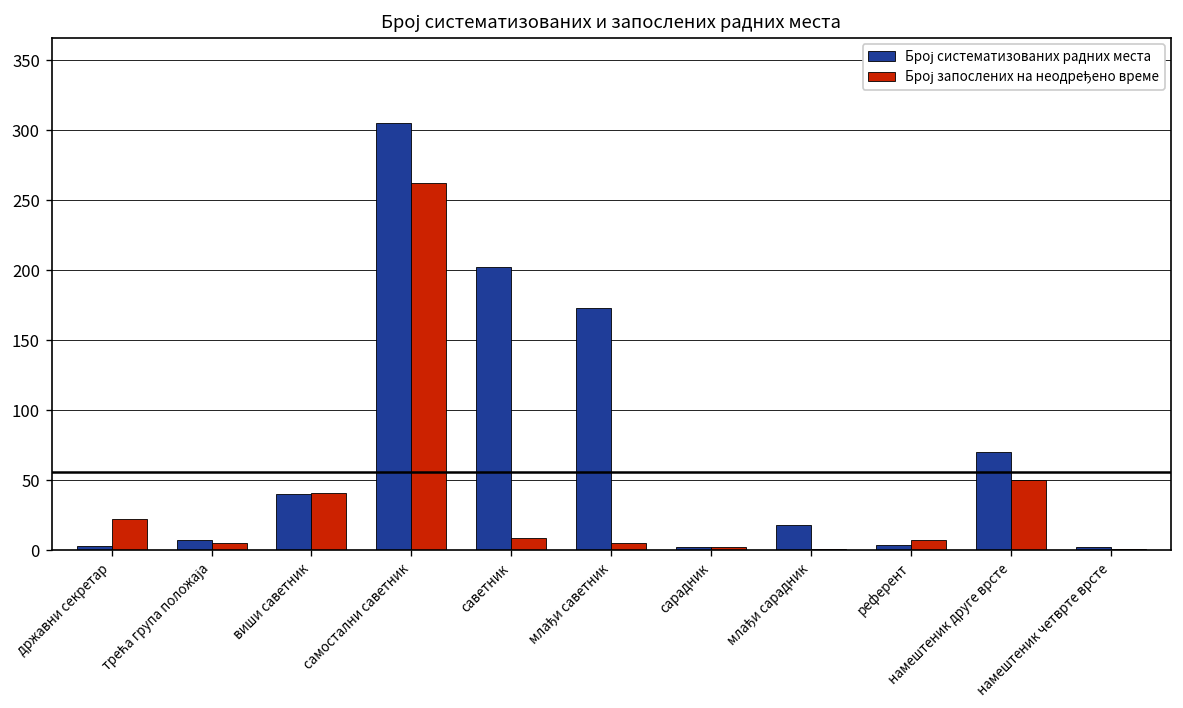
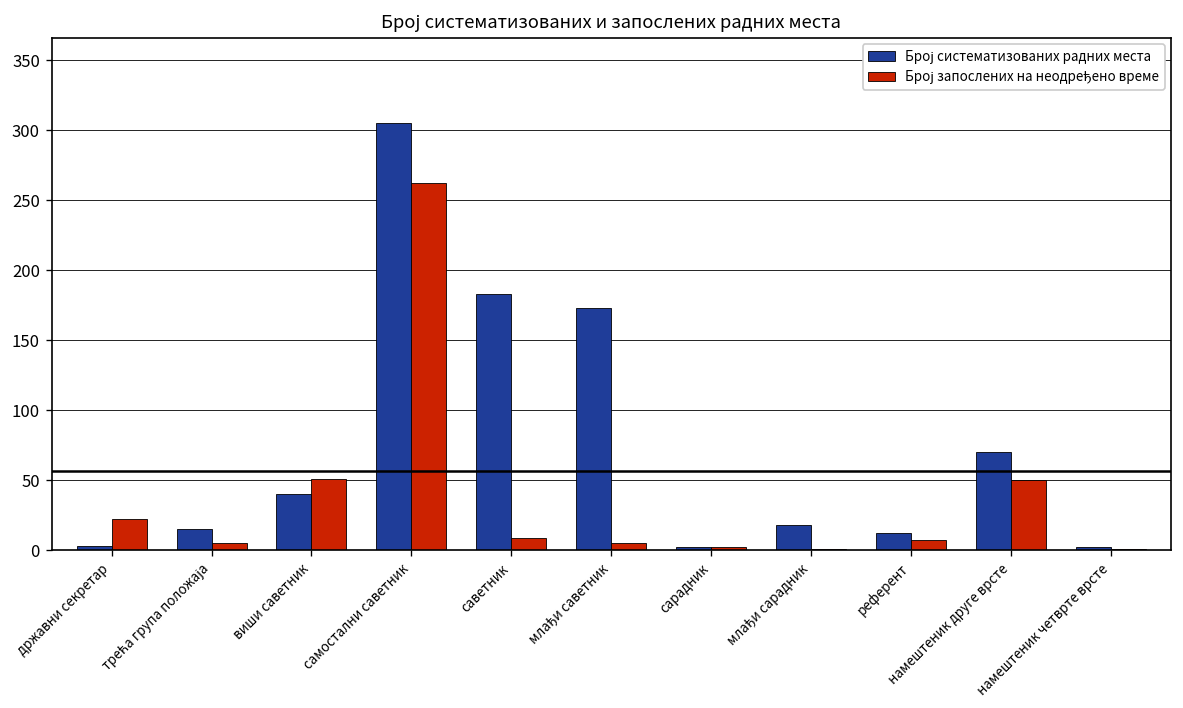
Број систематизованих радних места, трећа група положаја: 7 -> 15
Број запослених на неодређено време, виши саветник: 41 -> 51
Број систематизованих радних места, саветник: 202 -> 183
Број систематизованих радних места, референт: 4 -> 12
